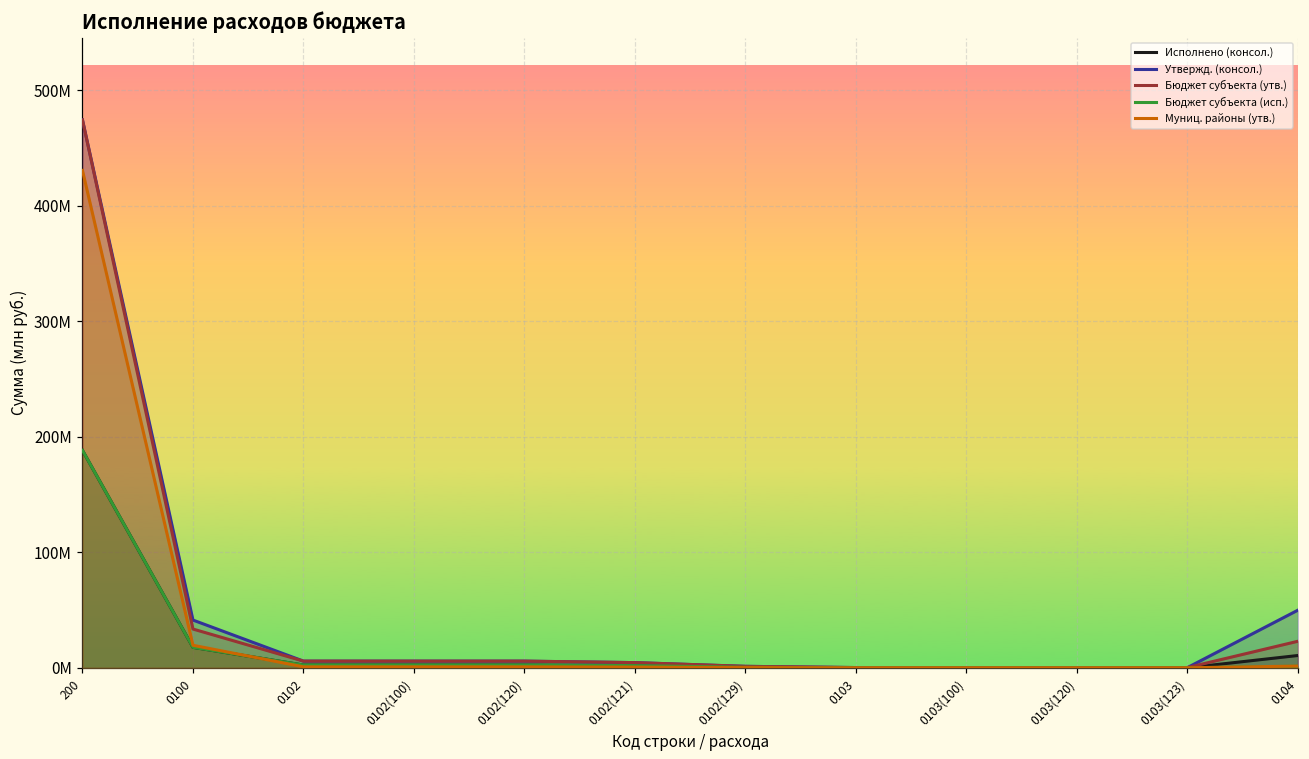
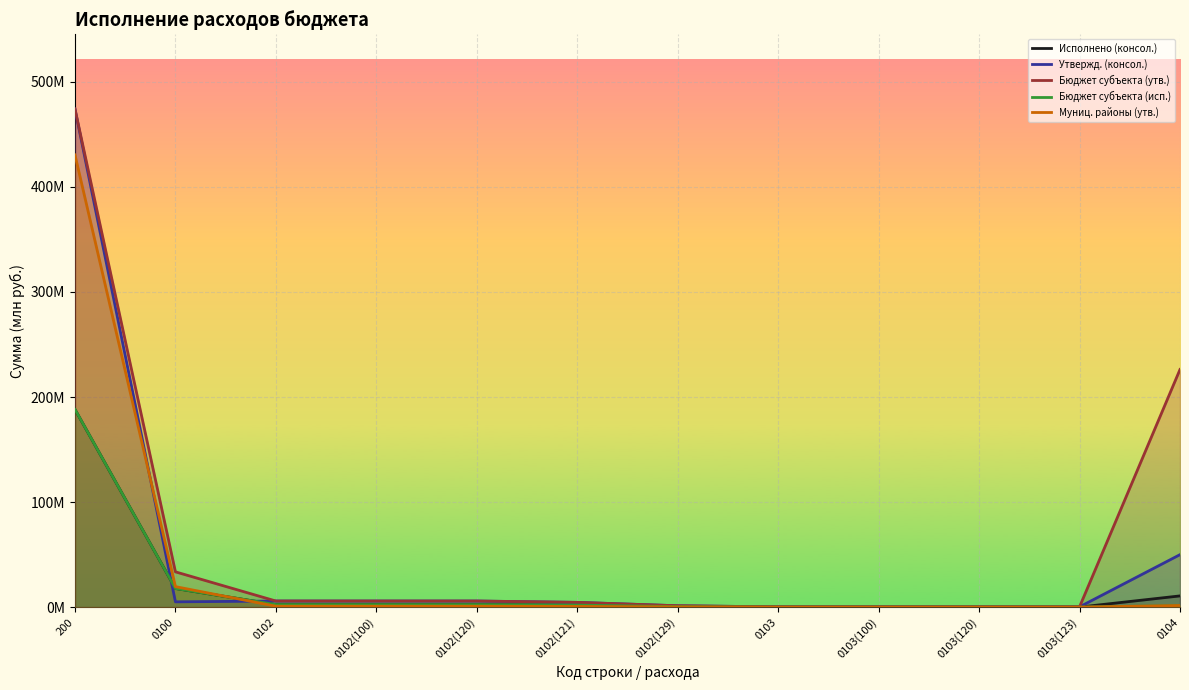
Утвержд. (консол.), 0100: 41000000 -> 5000000
Бюджет субъекта (утв.), 0104: 23000000 -> 226000000
